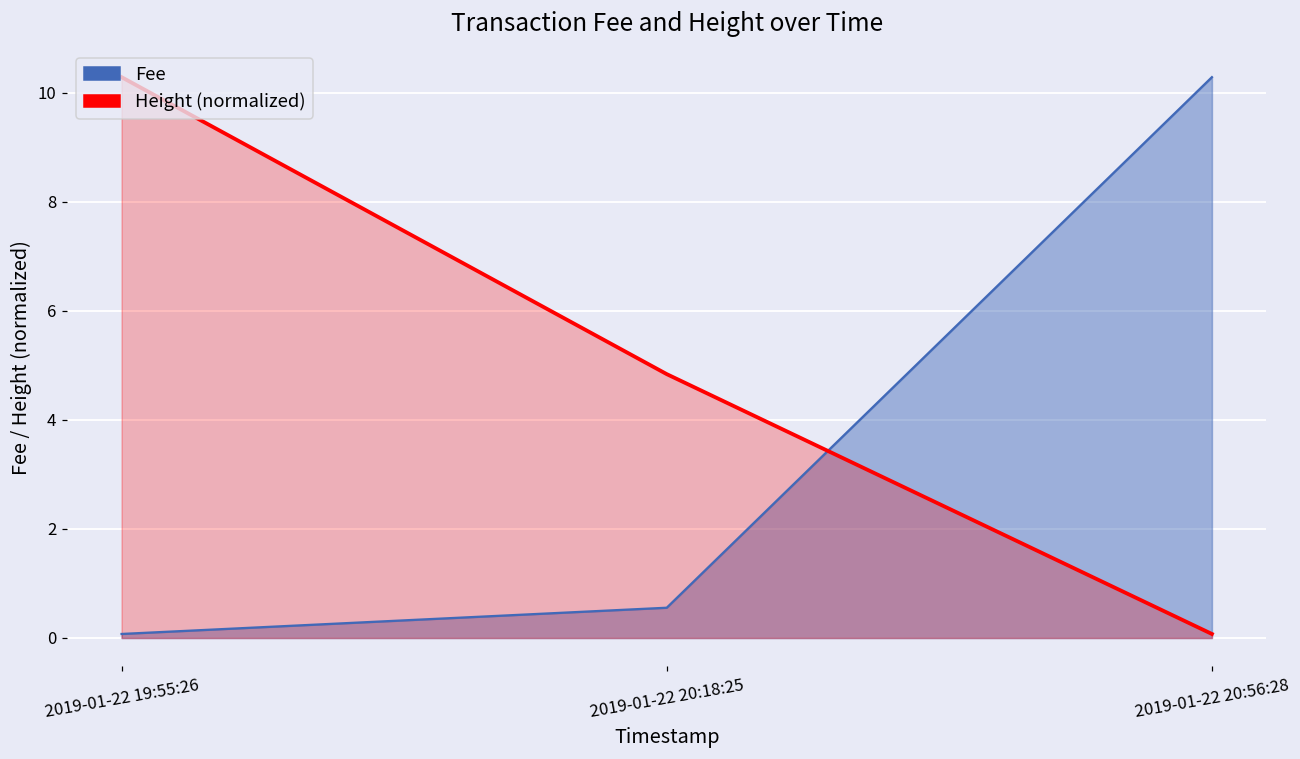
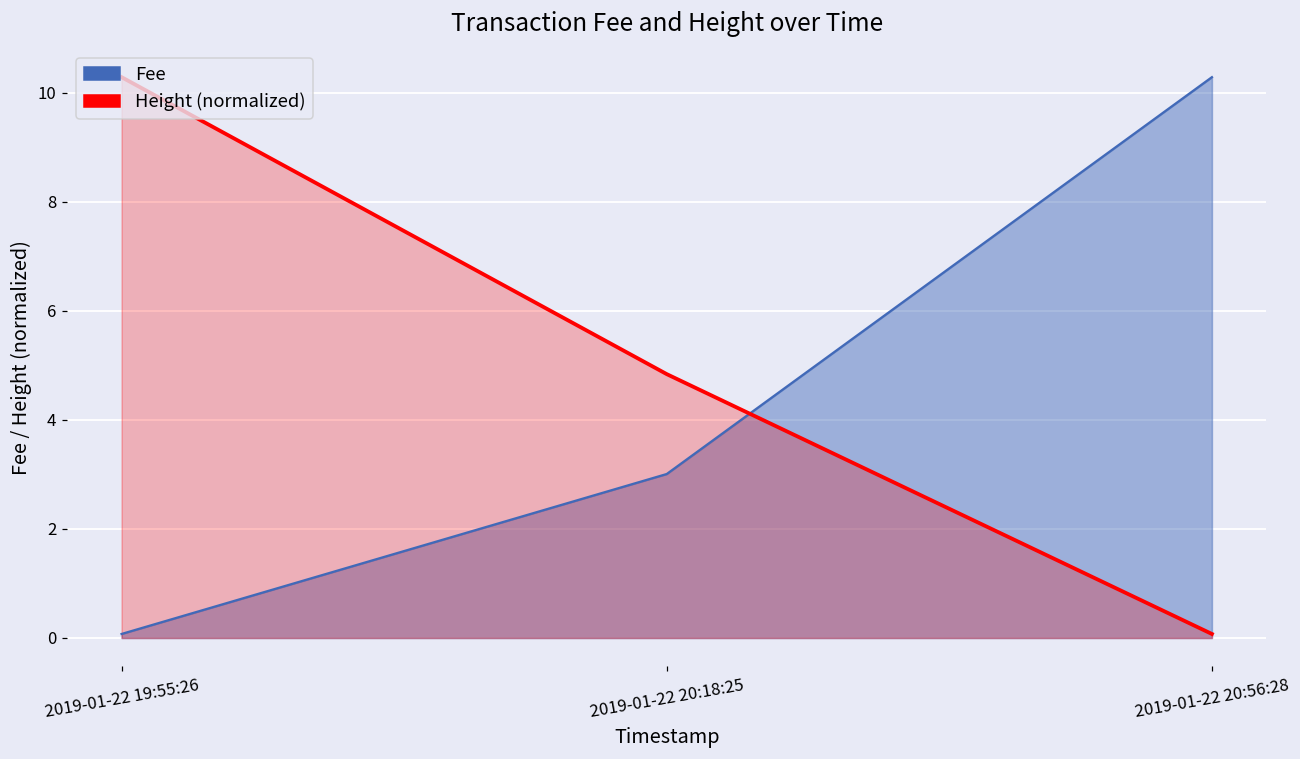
Fee, 2019-01-22 20:18:25: 0.6 -> 3.0
